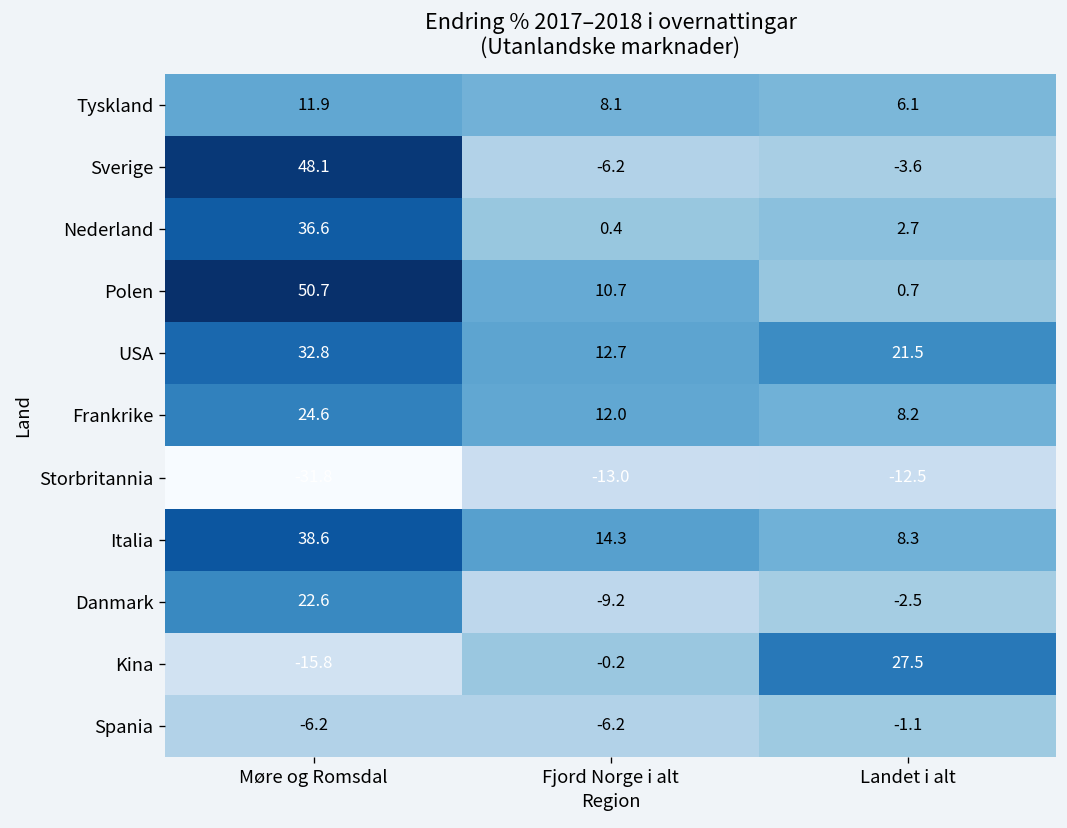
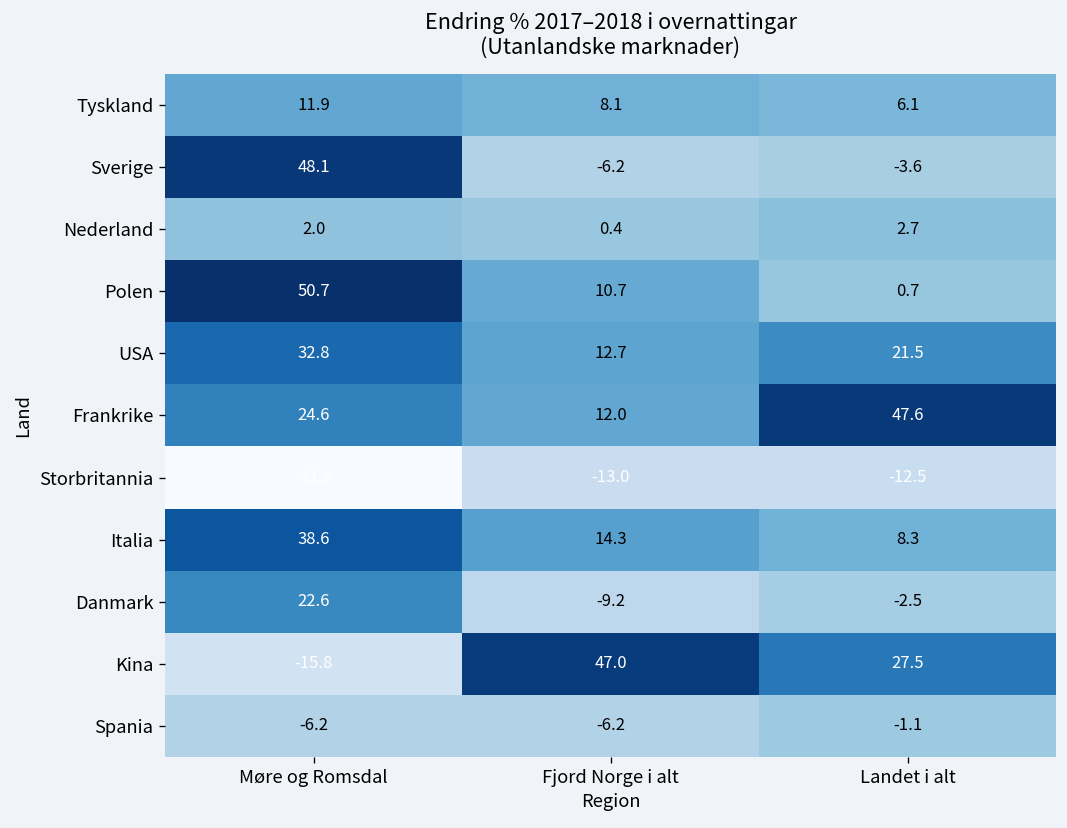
Nederland, Møre og Romsdal: 36.6 -> 2.0
Frankrike, Landet i alt: 8.2 -> 47.6
Kina, Fjord Norge i alt: -0.2 -> 47.0
